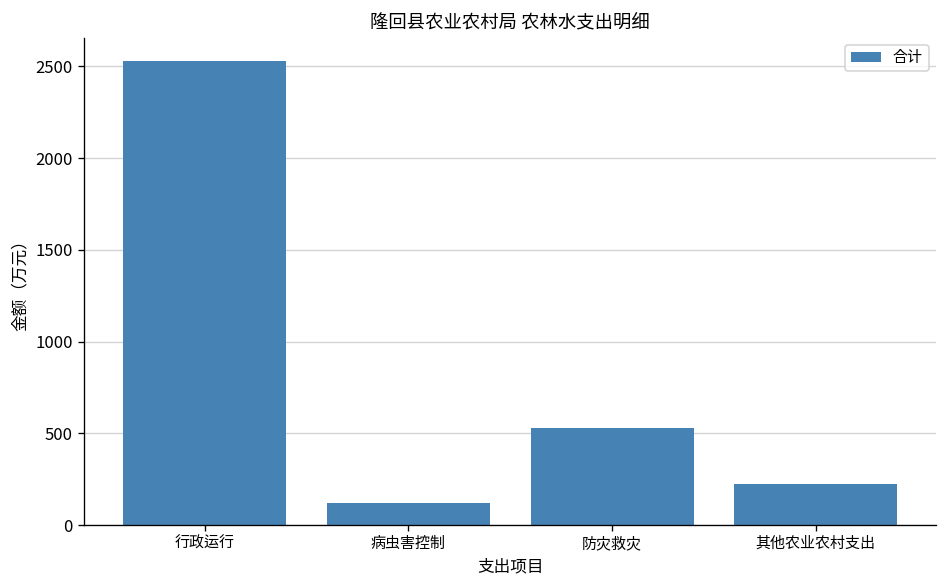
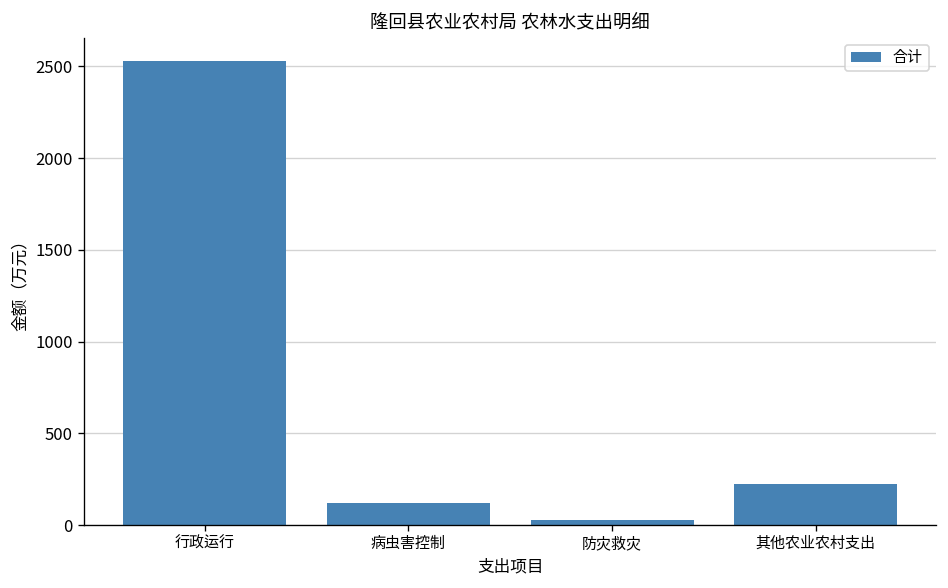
防灾救灾: 530 -> 30
